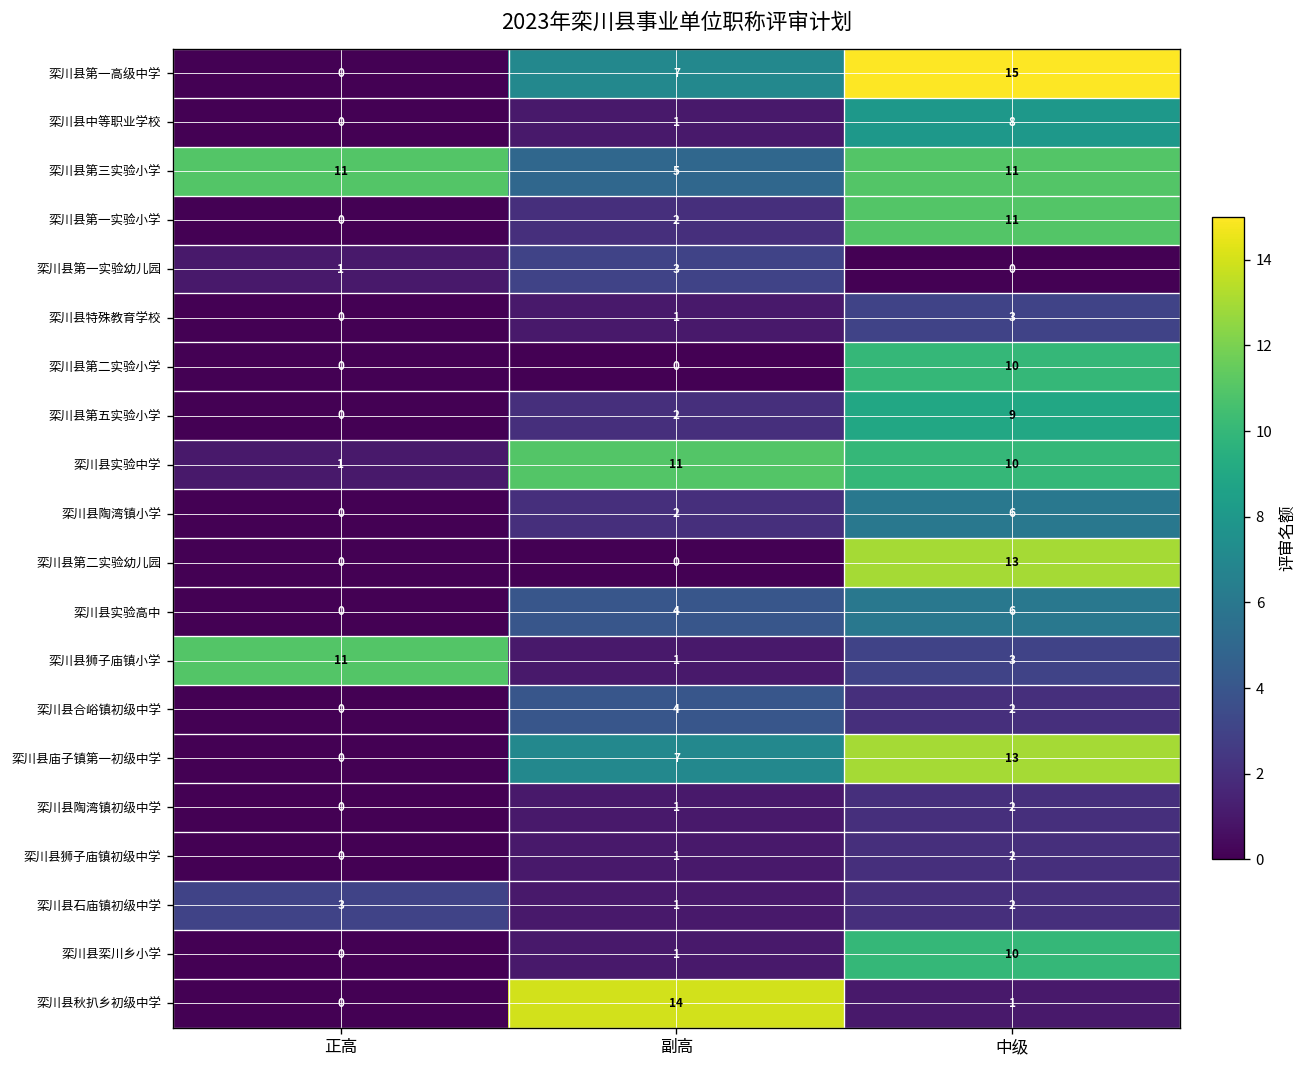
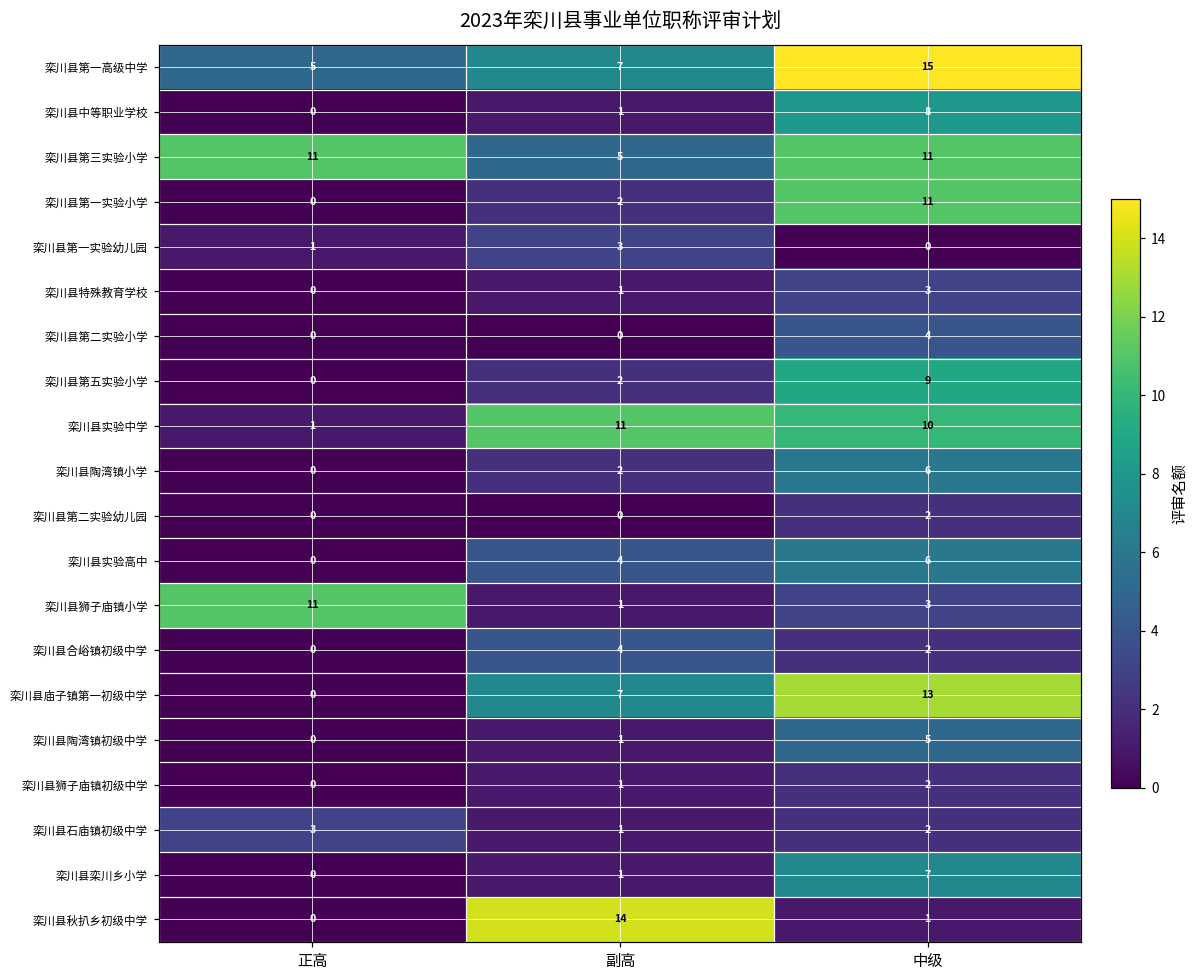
栾川县第一高级中学, 正高: 0 -> 5
栾川县第二实验小学, 中级: 10 -> 4
栾川县第二实验幼儿园, 中级: 13 -> 2
栾川县陶湾镇初级中学, 中级: 2 -> 5
栾川县栾川乡小学, 中级: 10 -> 7
